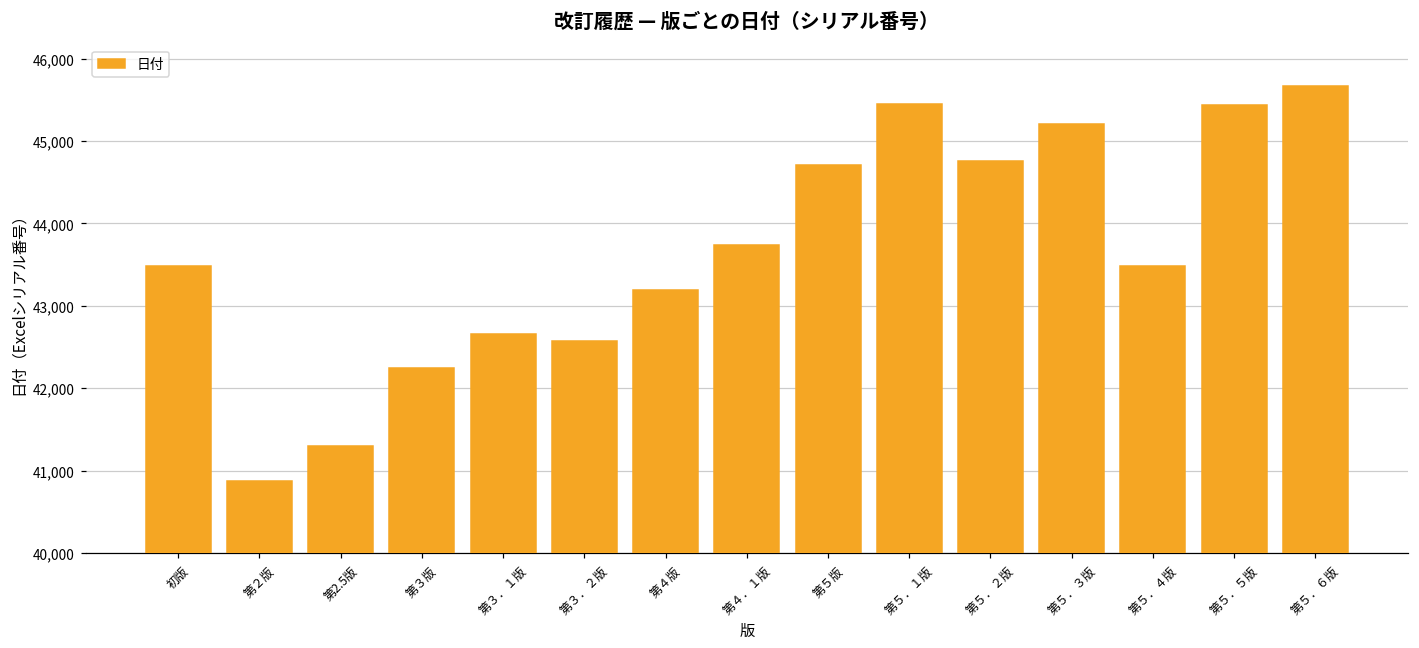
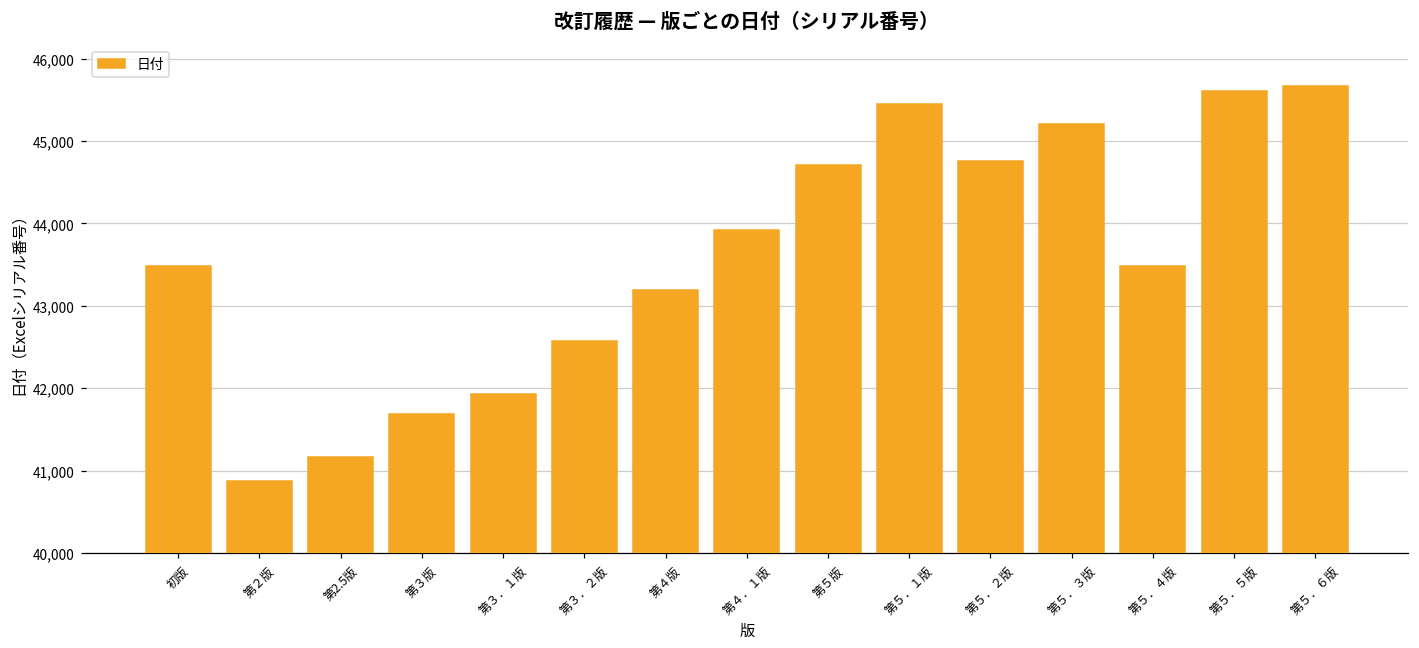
第2.5版: 41,300 -> 41,200
第３版: 42,200 -> 41,700
第３．１版: 42,700 -> 41,900
第４．１版: 43,700 -> 43,900
第５．５版: 45,400 -> 45,600
